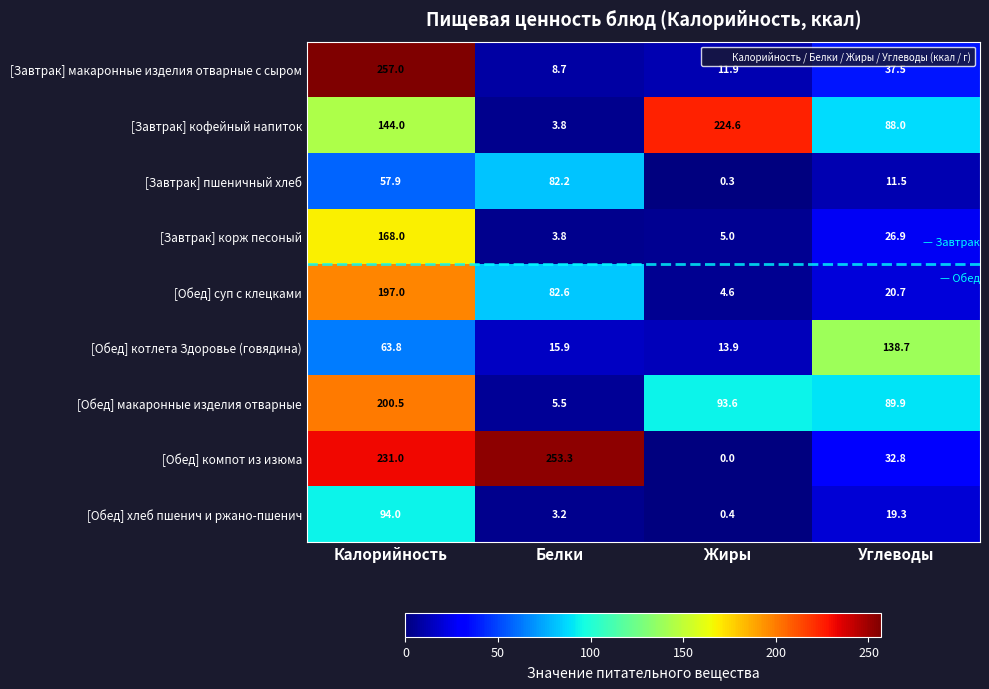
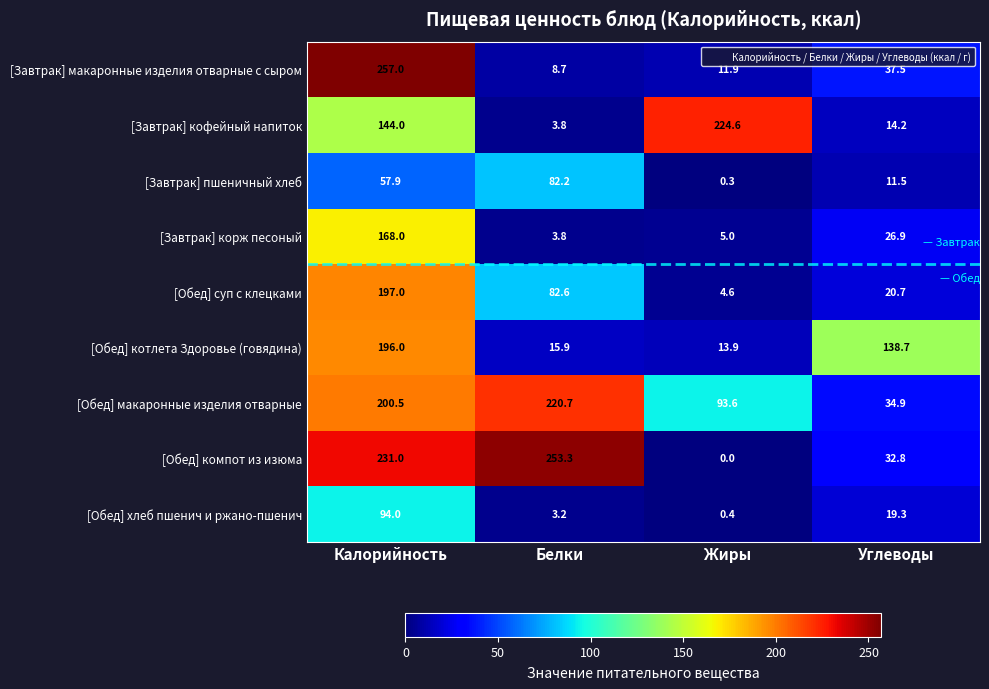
[Завтрак] кофейный напиток, Углеводы: 88.0 -> 14.2
[Обед] котлета Здоровье (говядина), Калорийность: 63.8 -> 196.0
[Обед] макаронные изделия отварные, Белки: 5.5 -> 220.7
[Обед] макаронные изделия отварные, Углеводы: 89.9 -> 34.9
